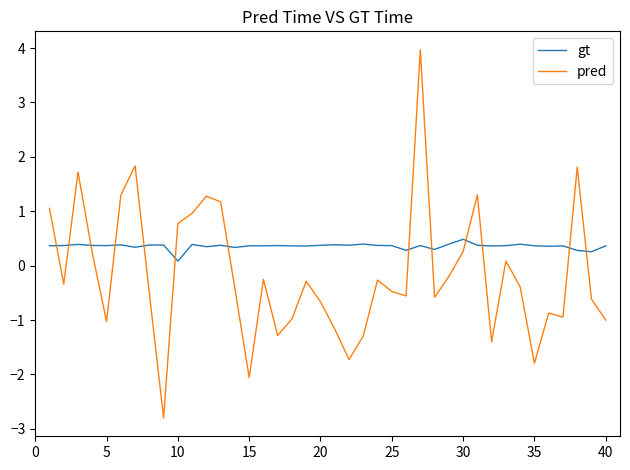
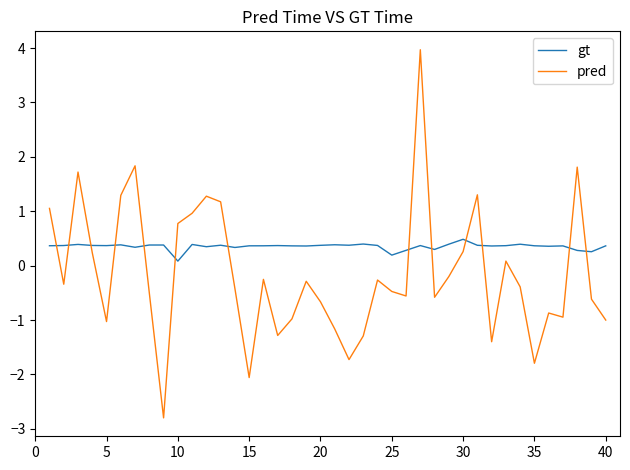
gt, 25: 0.4 -> 0.2
